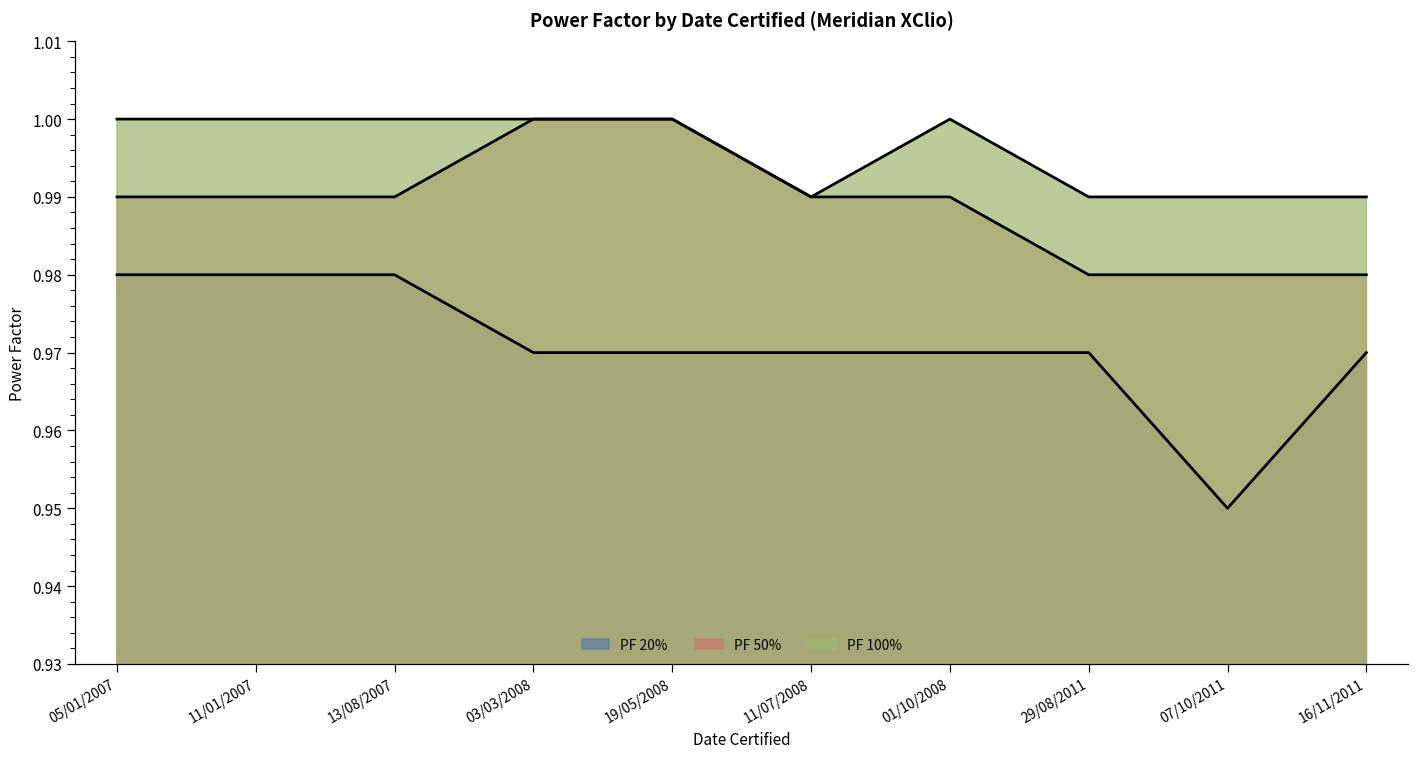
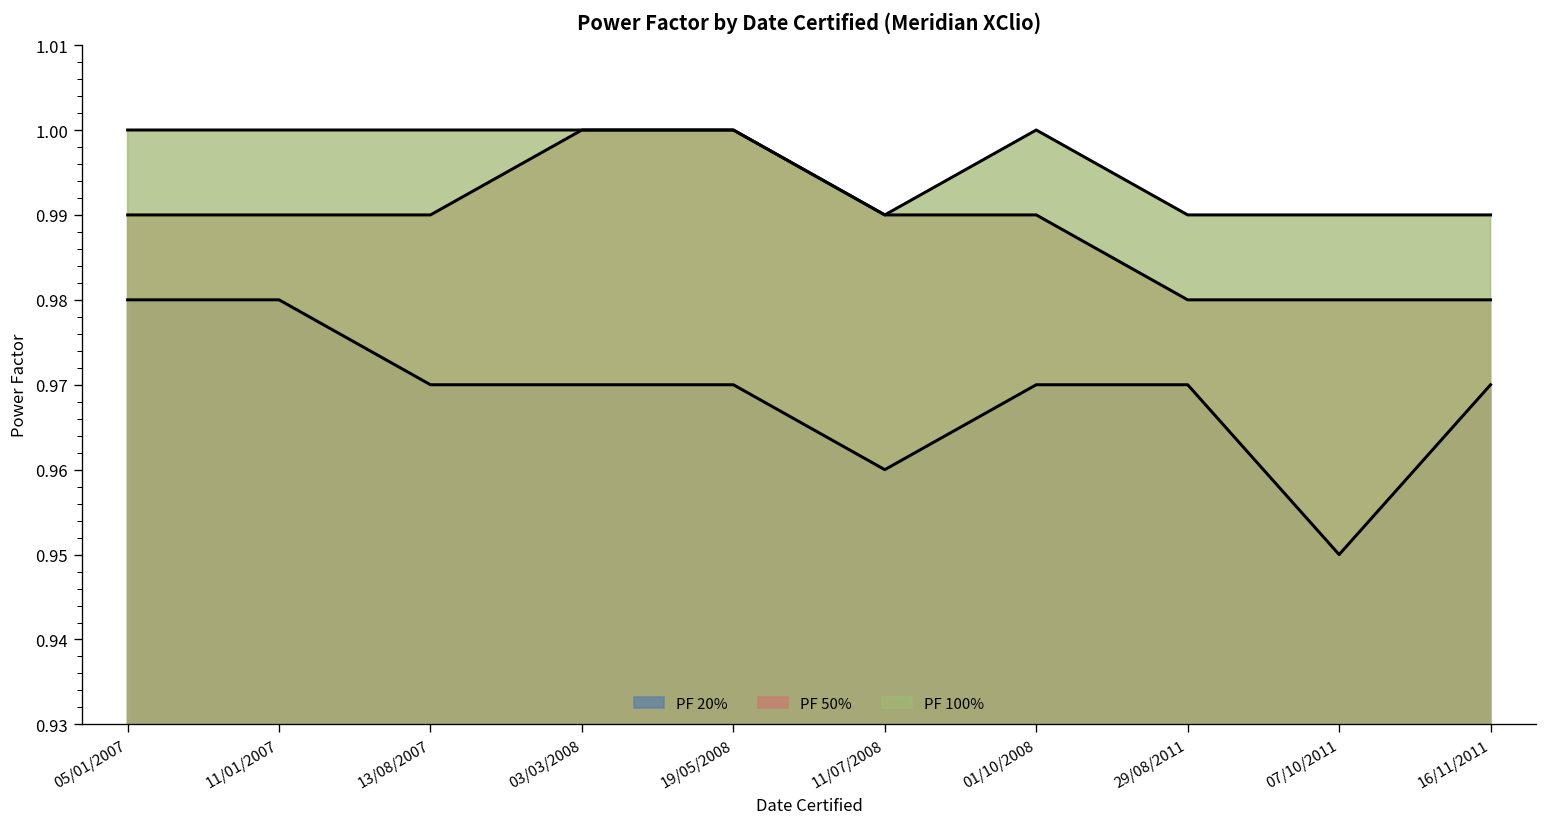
PF 20%, 13/08/2007: 0.98 -> 0.97
PF 20%, 11/07/2008: 0.97 -> 0.96
